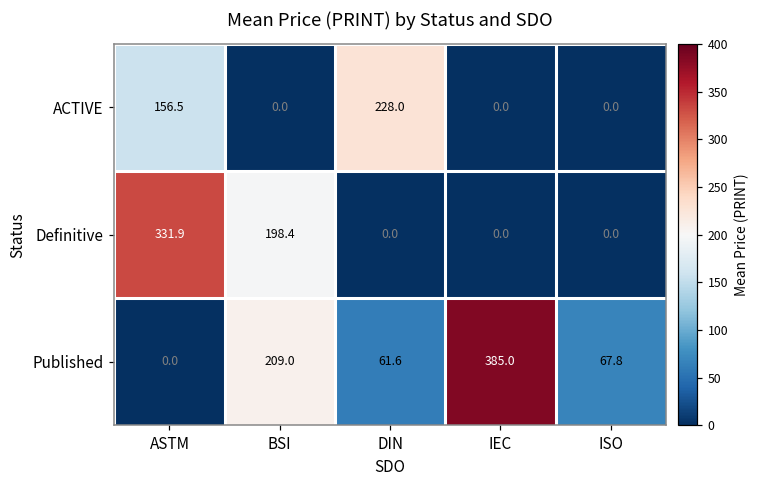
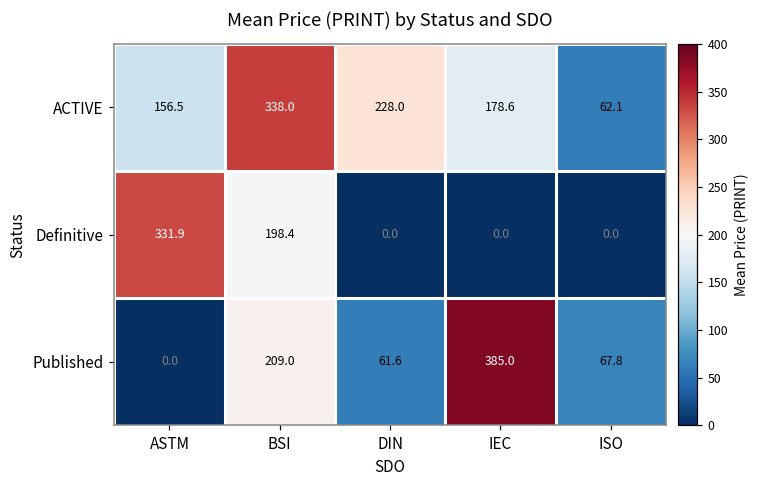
ACTIVE, BSI: 0.0 -> 338.0
ACTIVE, IEC: 0.0 -> 178.6
ACTIVE, ISO: 0.0 -> 62.1
